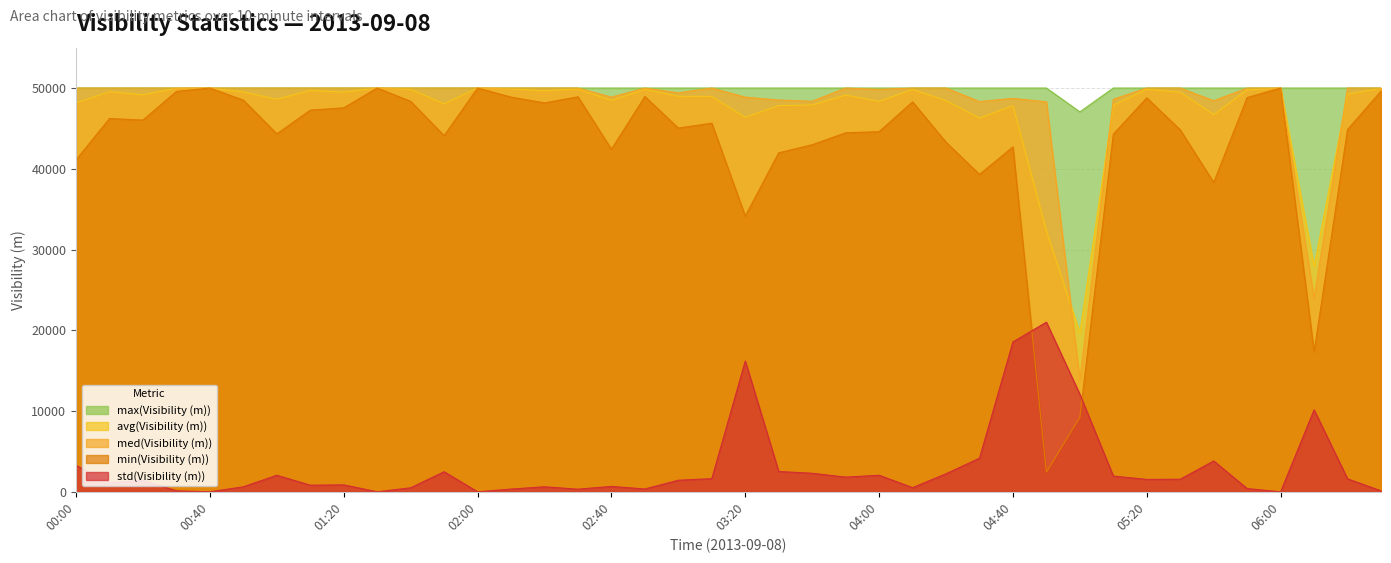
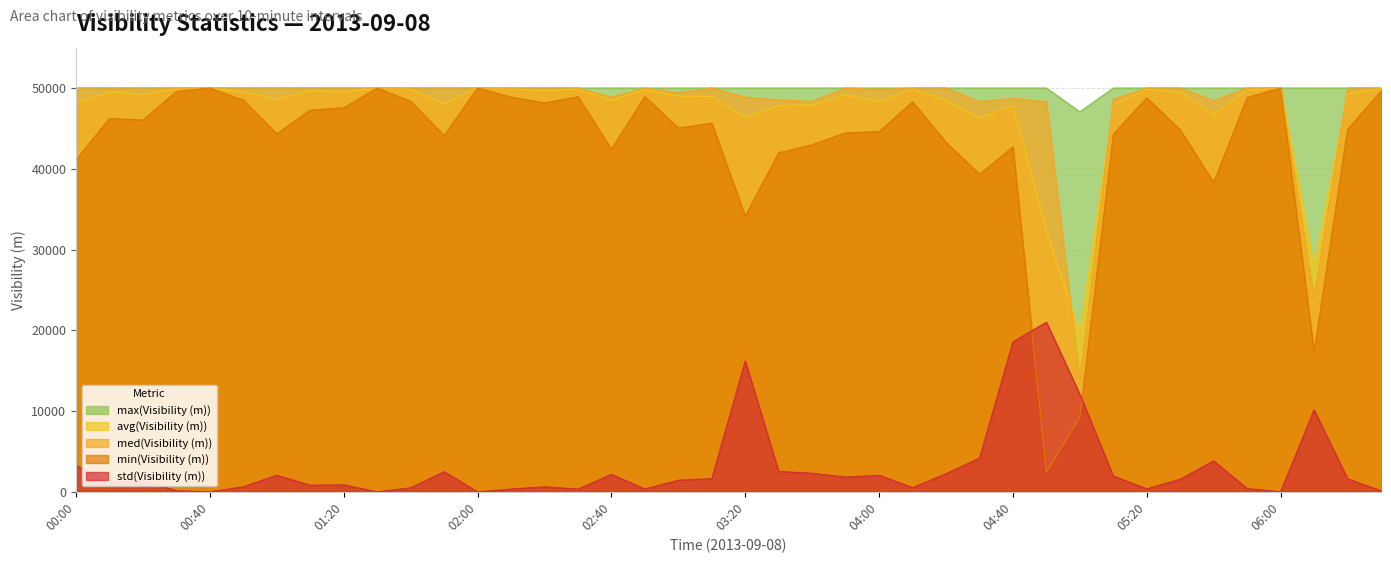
std(Visibility (m)), 02:40: 1000 -> 2000
std(Visibility (m)), 05:20: 2000 -> 0
